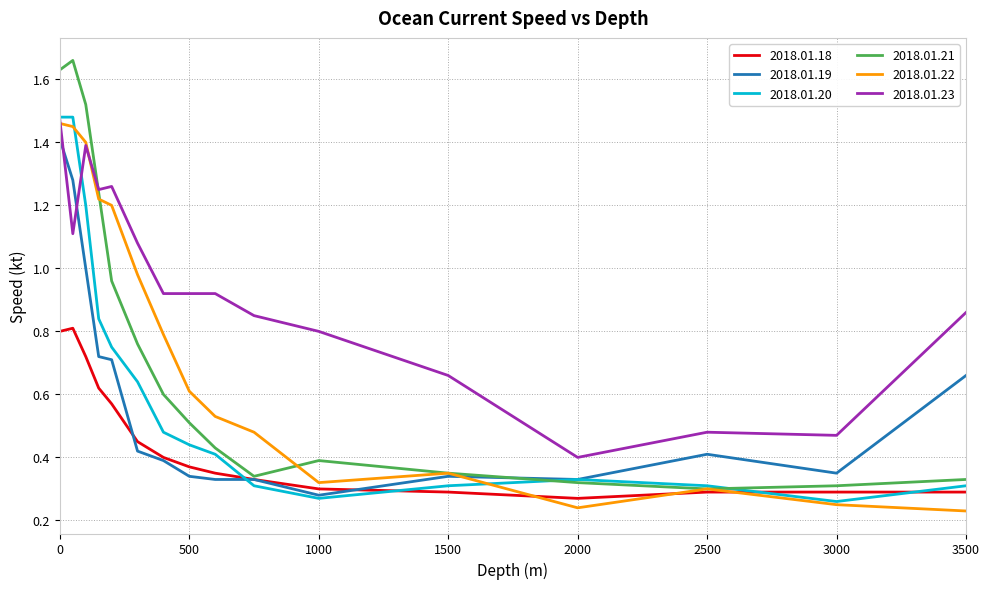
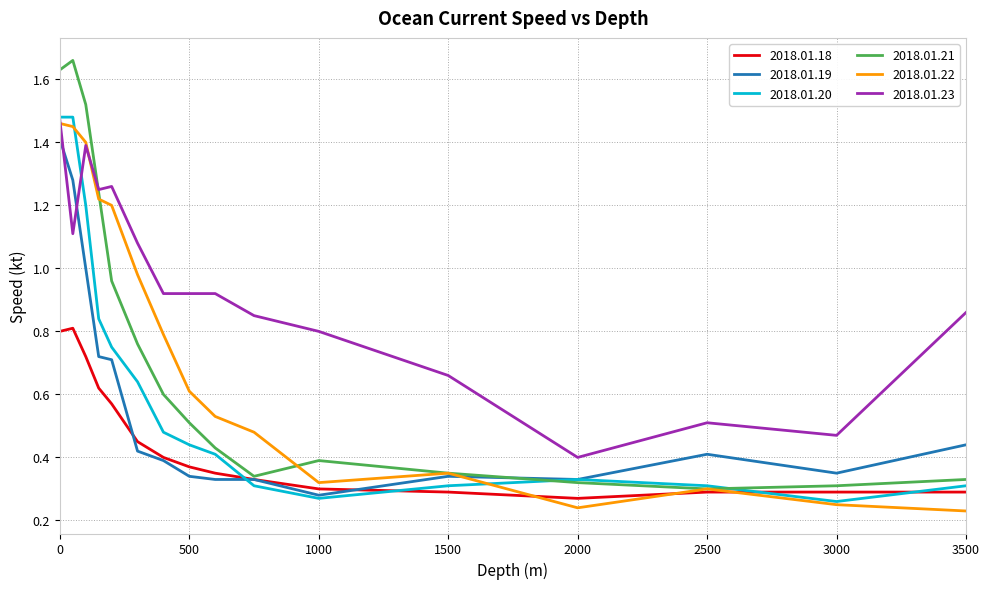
2018.01.23, 2500: 0.48 -> 0.51
2018.01.19, 3500: 0.66 -> 0.44
